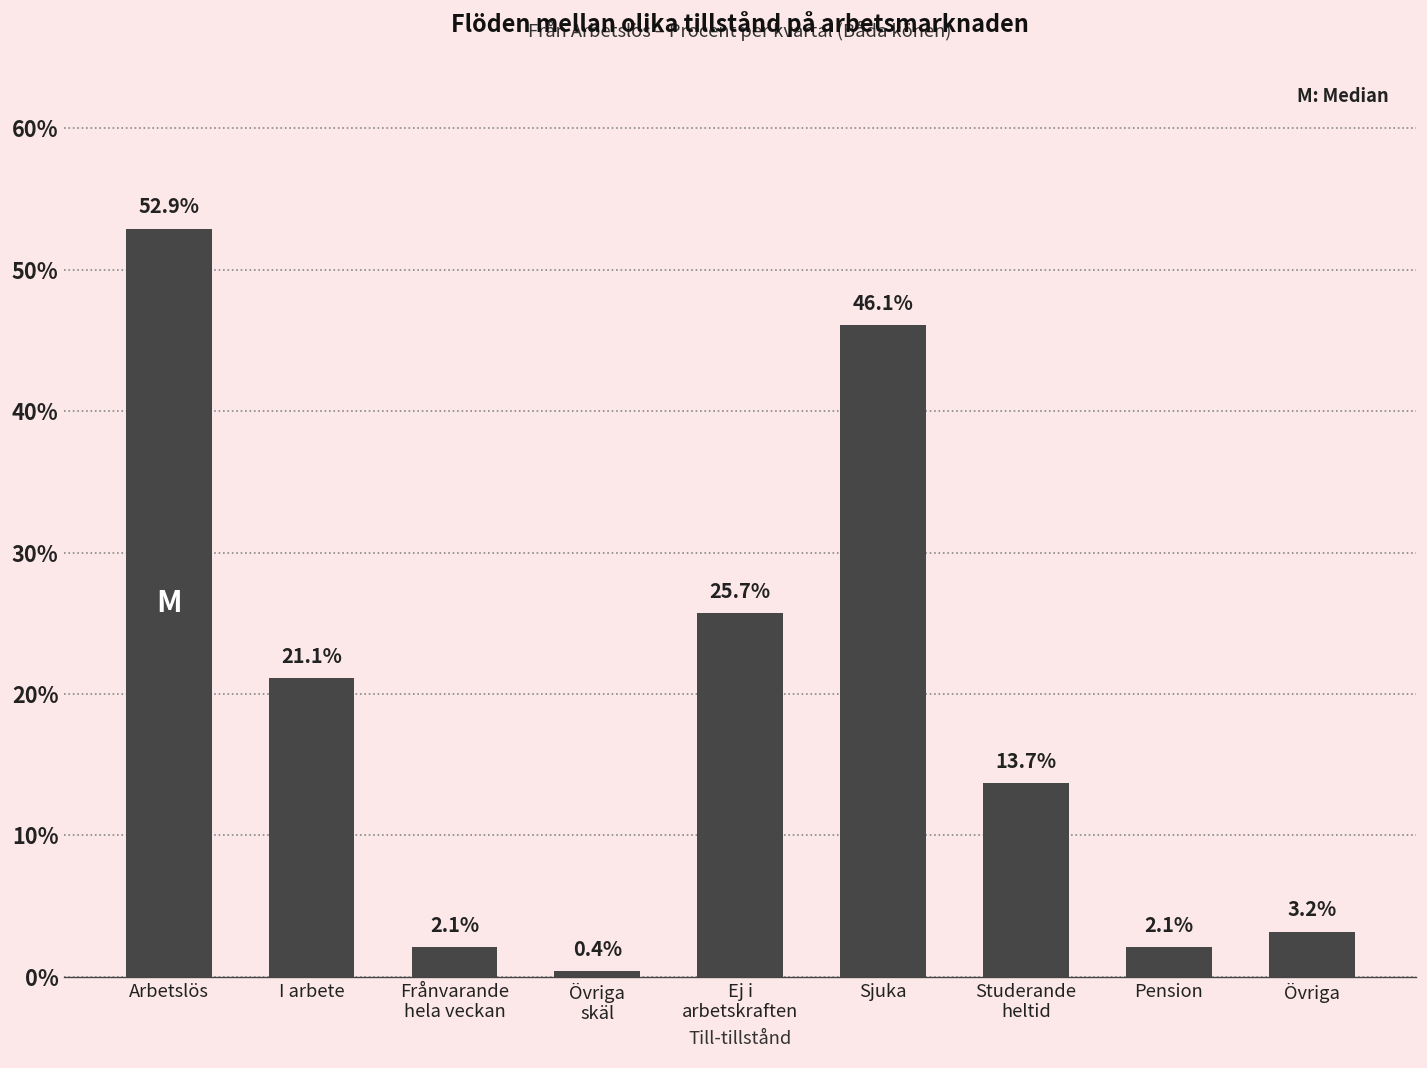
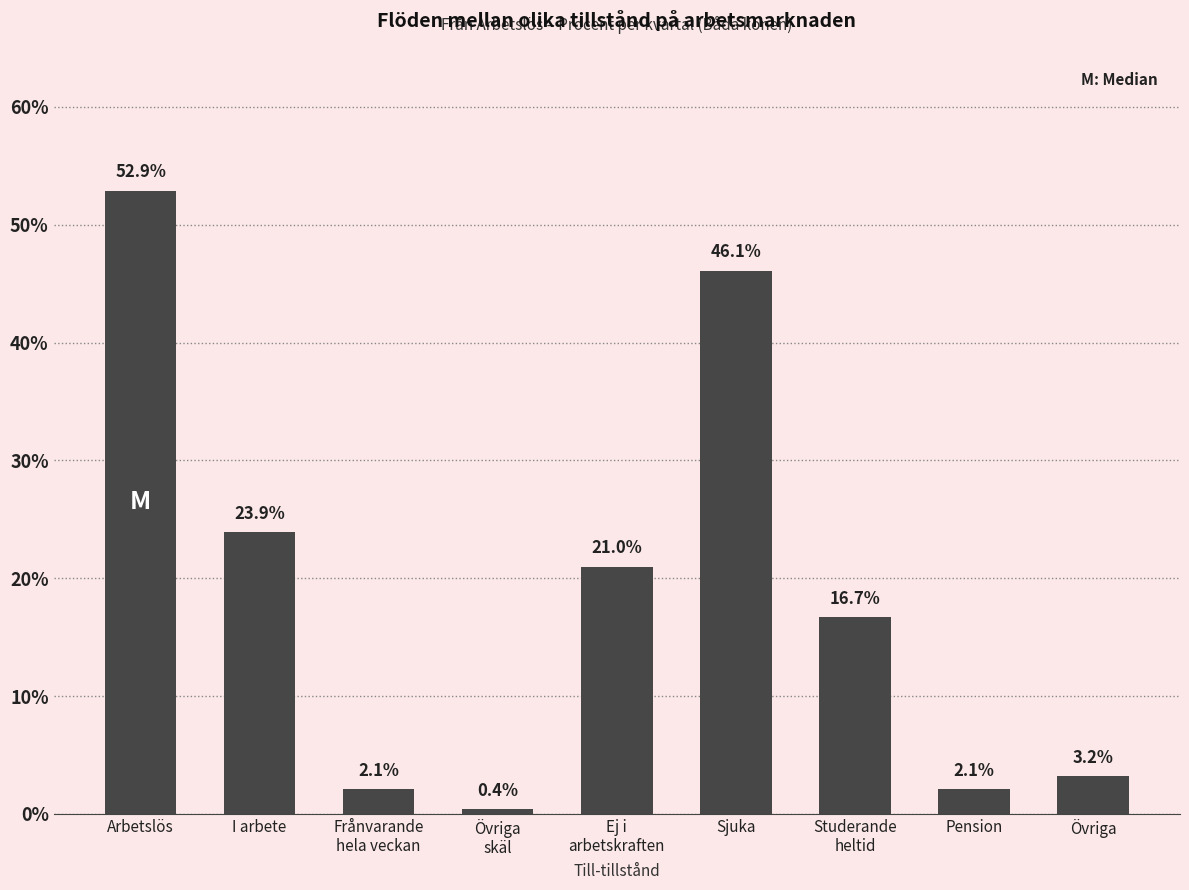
I arbete: 21.1% -> 23.9%
Ej i arbetskraften: 25.7% -> 21.0%
Studerande heltid: 13.7% -> 16.7%
